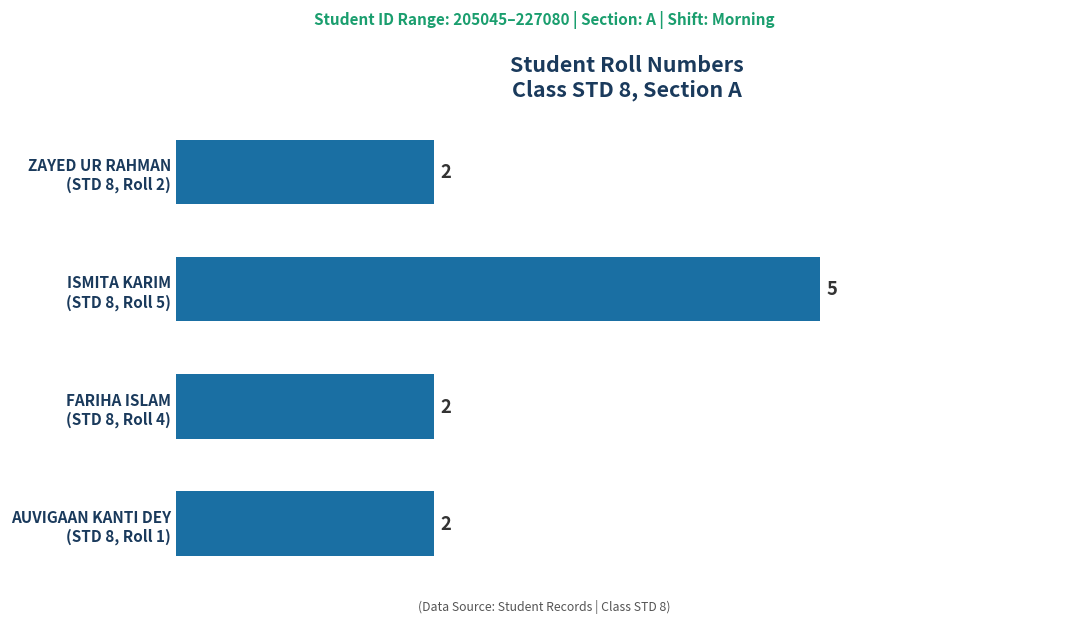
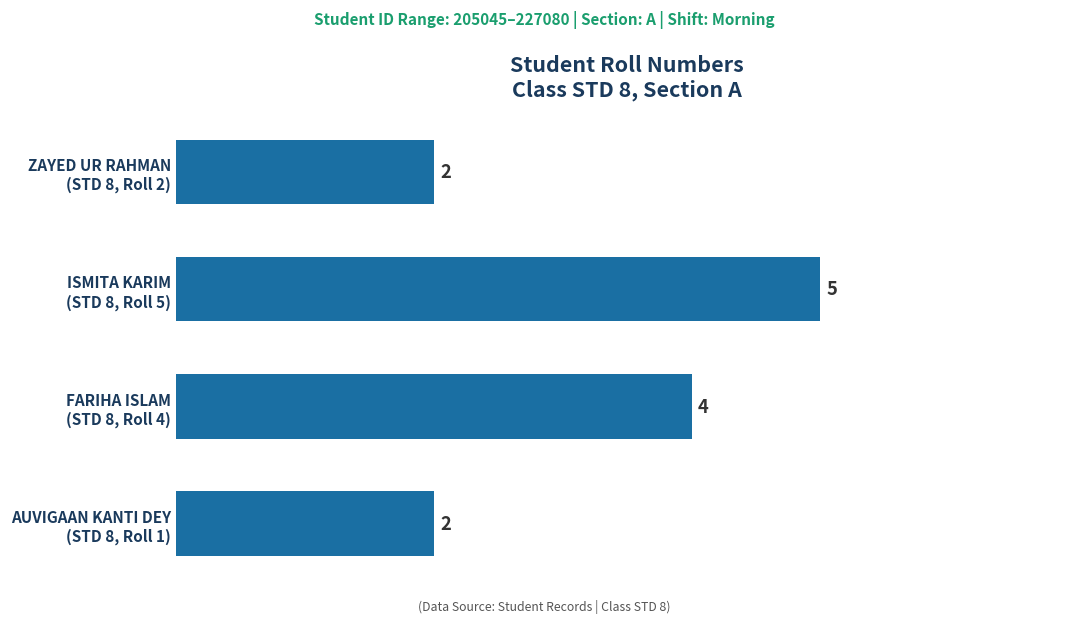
FARIHA ISLAM (STD 8, Roll 4): 2 -> 4
